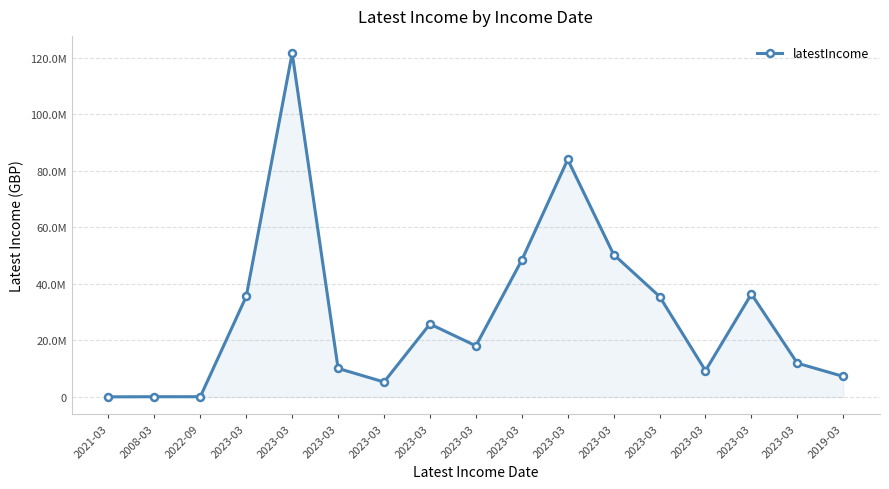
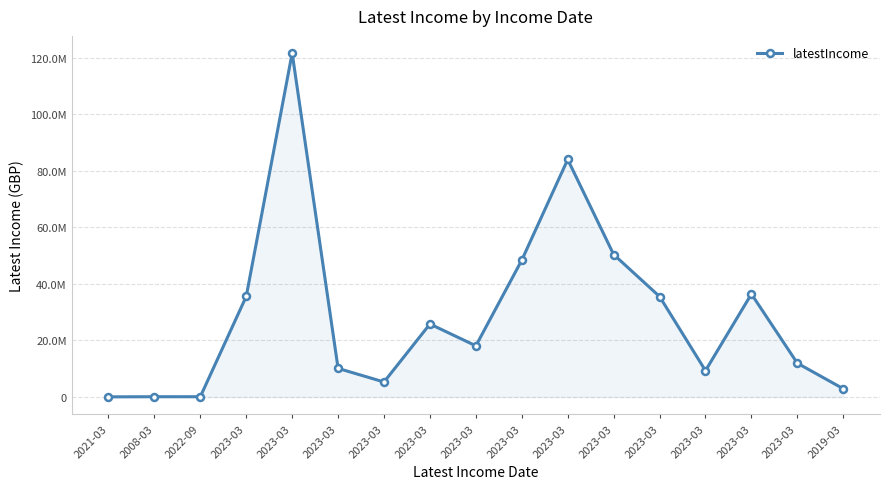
2019-03: 7000000 -> 3000000
